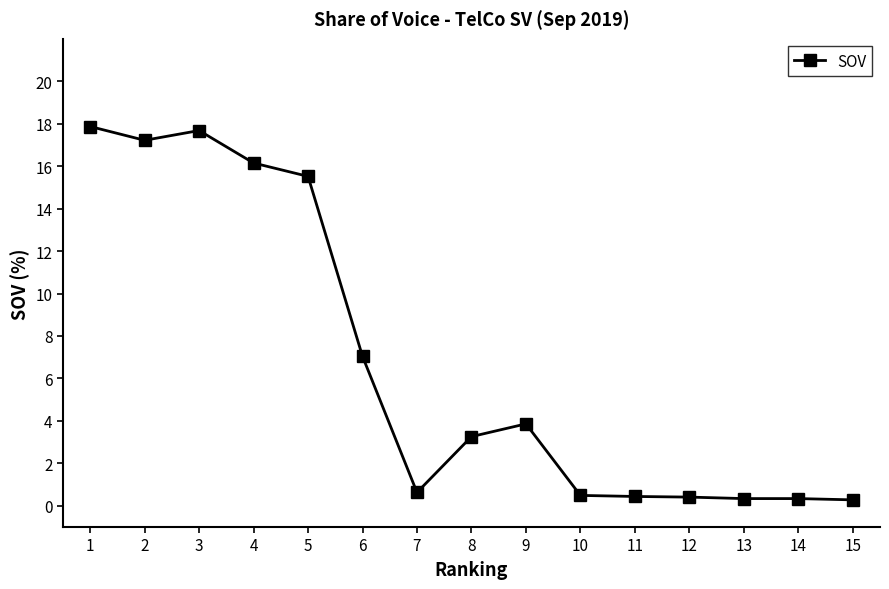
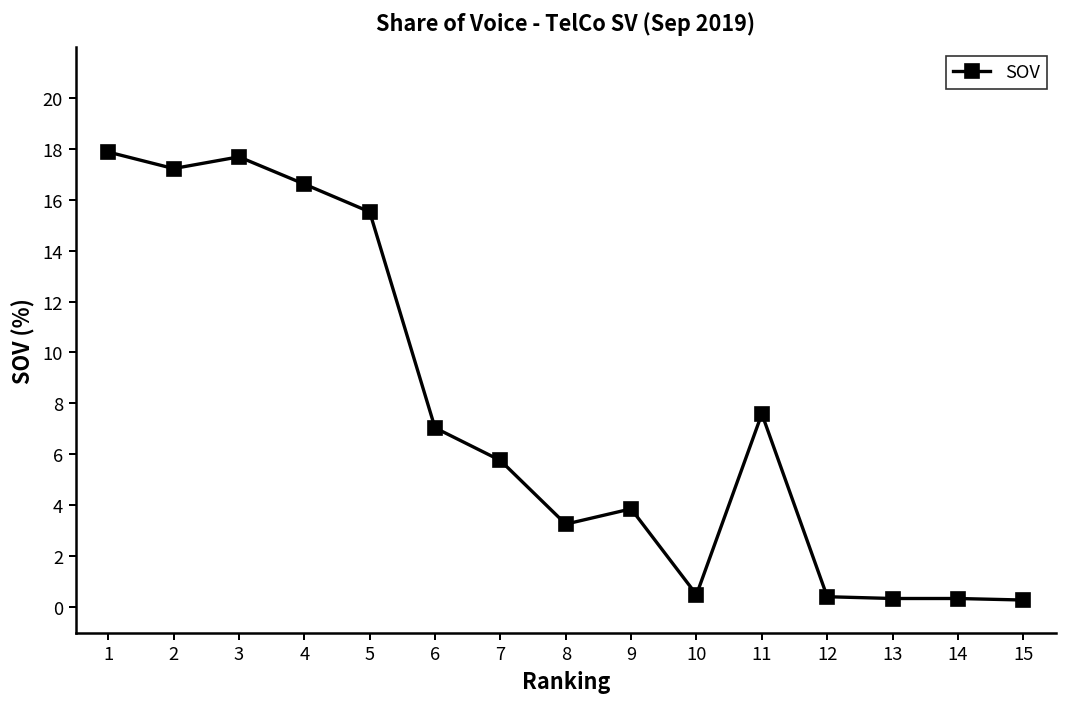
4: 16.2 -> 16.6
7: 0.6 -> 5.8
11: 0.4 -> 7.6
